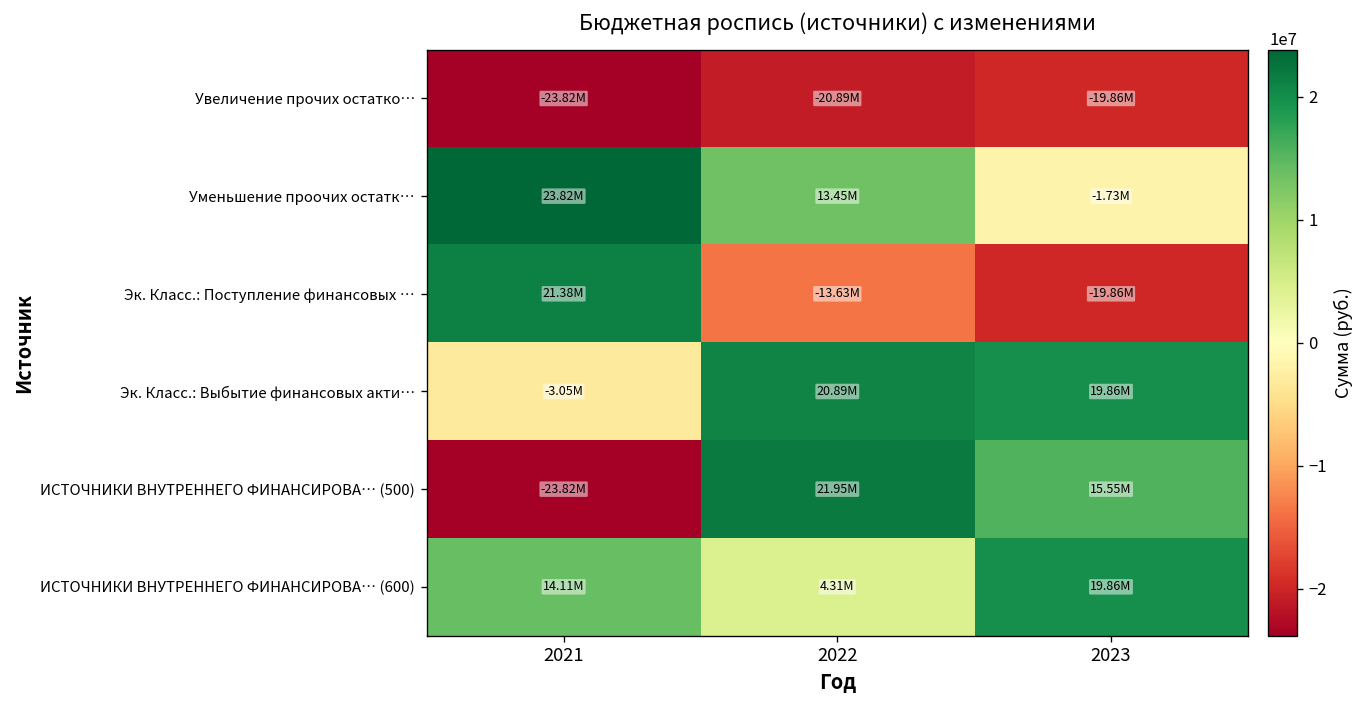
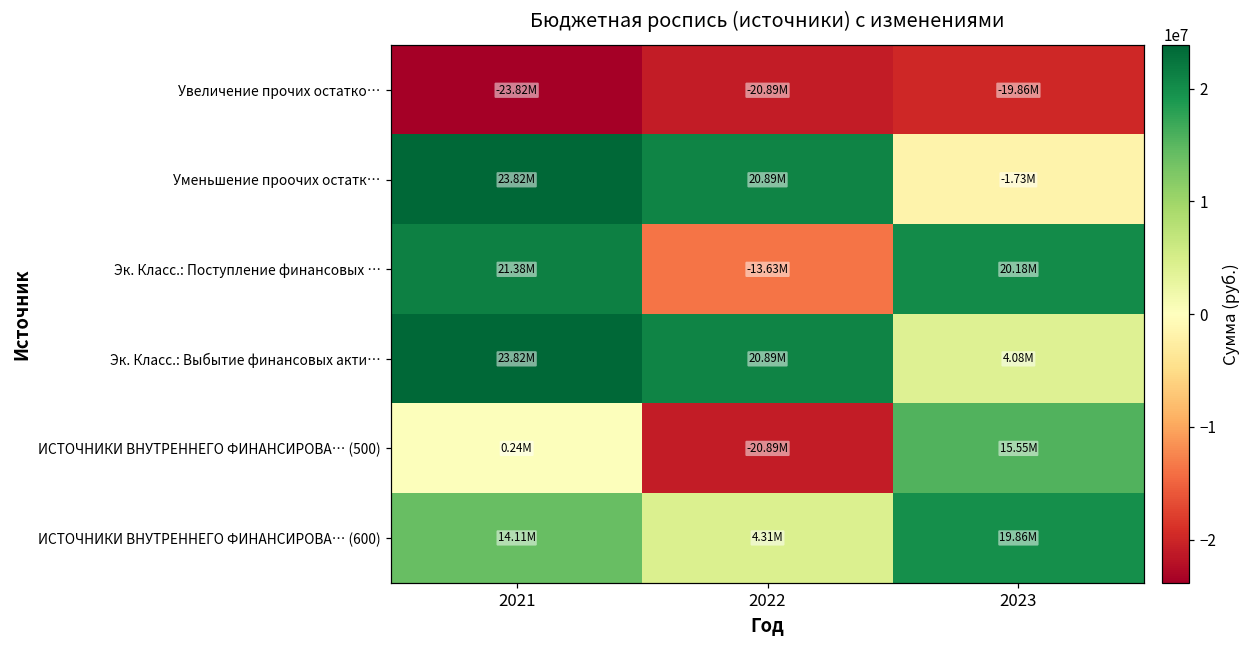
Уменьшение проочих остатк…, 2022: 13.45M -> 20.89M
Эк. Класс.: Поступление финансовых …, 2023: -19.86M -> 20.18M
Эк. Класс.: Выбытие финансовых акти…, 2021: -3.05M -> 23.82M
Эк. Класс.: Выбытие финансовых акти…, 2023: 19.86M -> 4.08M
ИСТОЧНИКИ ВНУТРЕННЕГО ФИНАНСИРОВА… (500), 2021: -23.82M -> 0.24M
ИСТОЧНИКИ ВНУТРЕННЕГО ФИНАНСИРОВА… (500), 2022: 21.95M -> -20.89M
